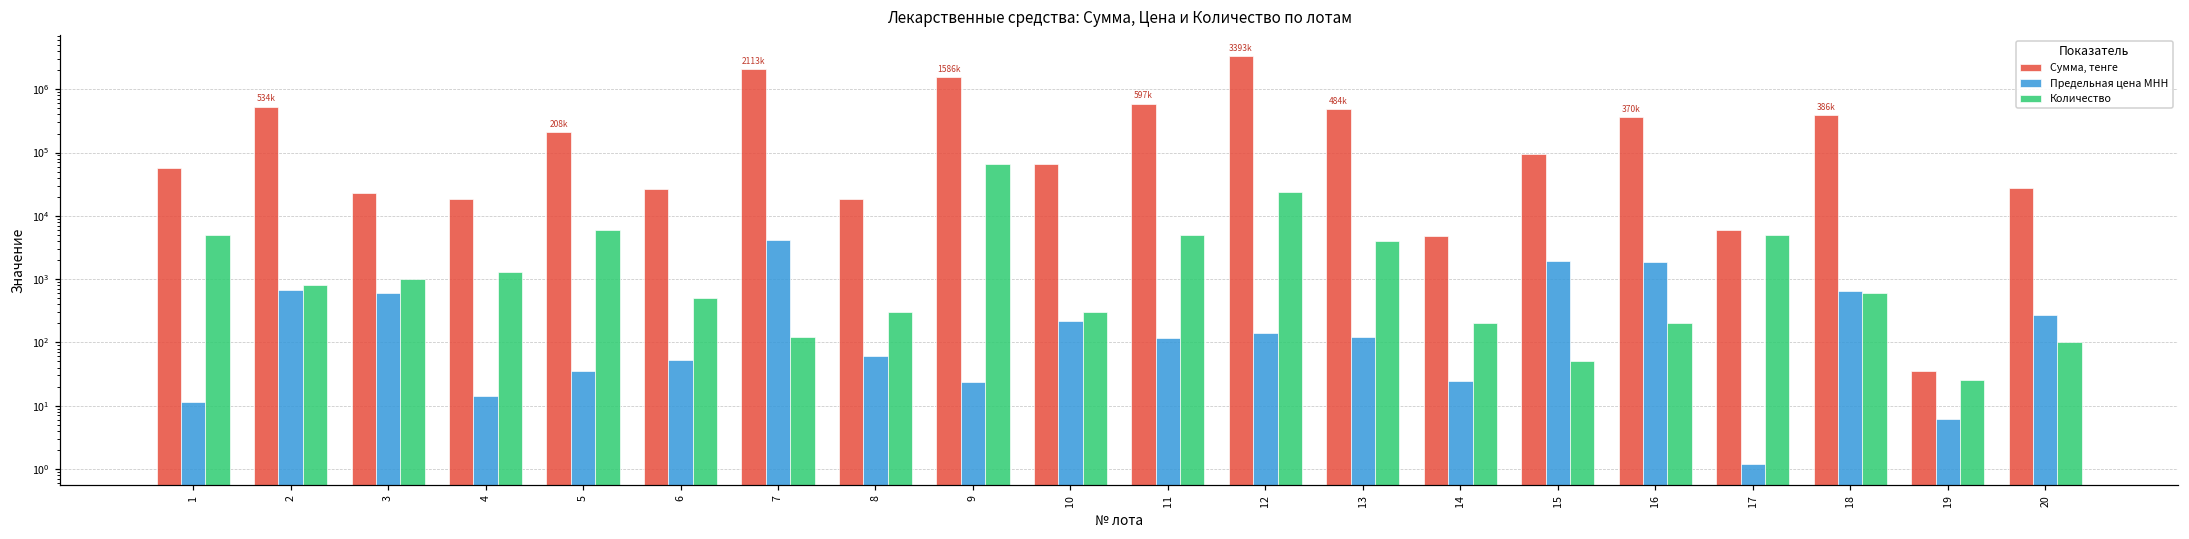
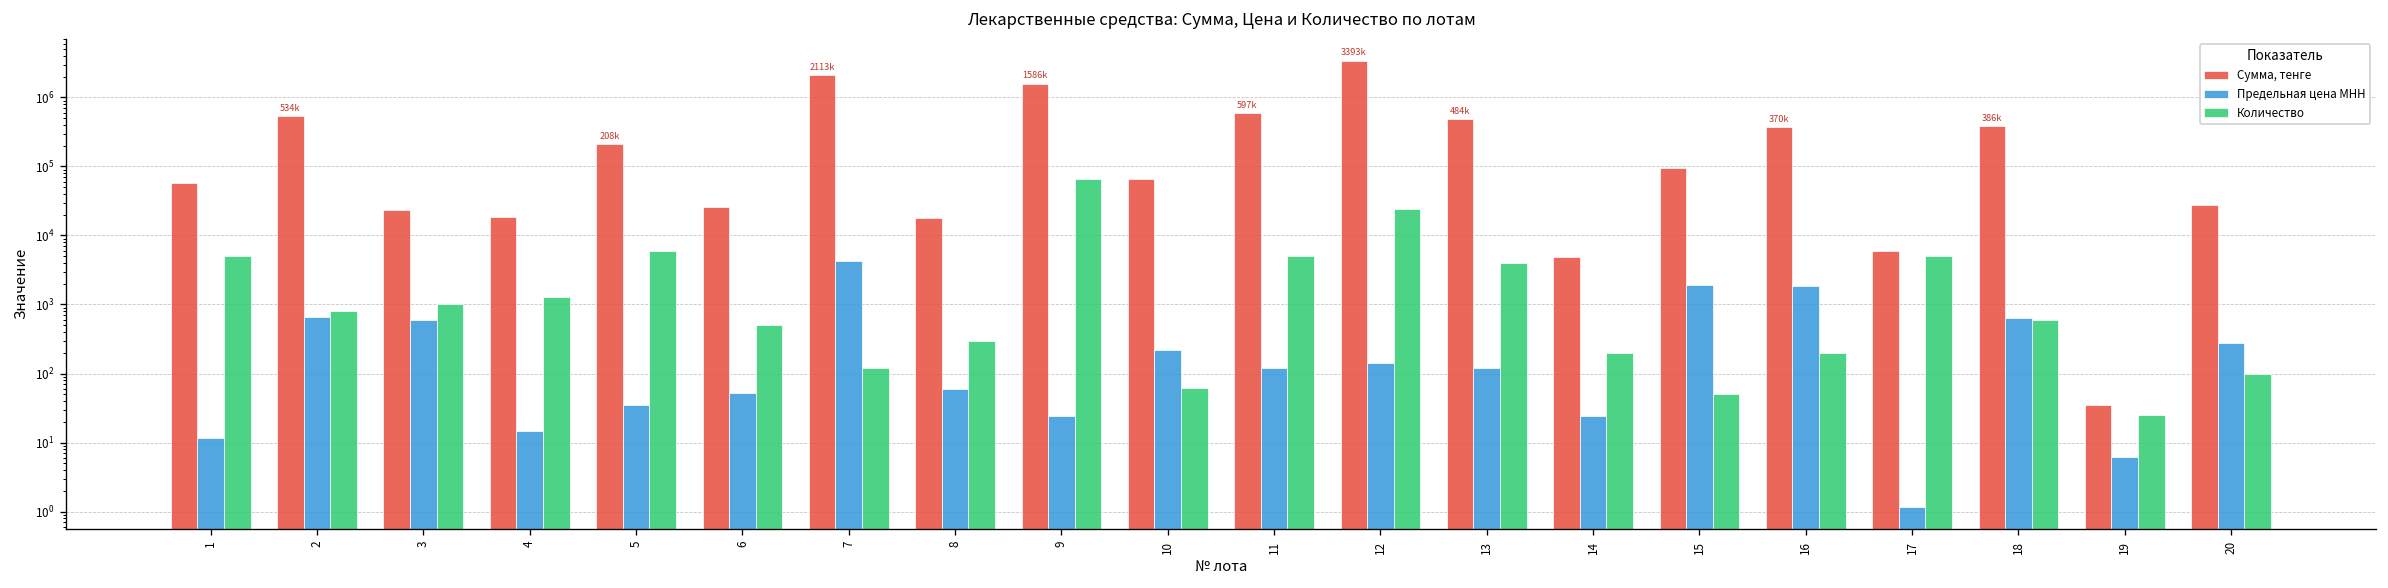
Количество, 10: 300 -> 60
